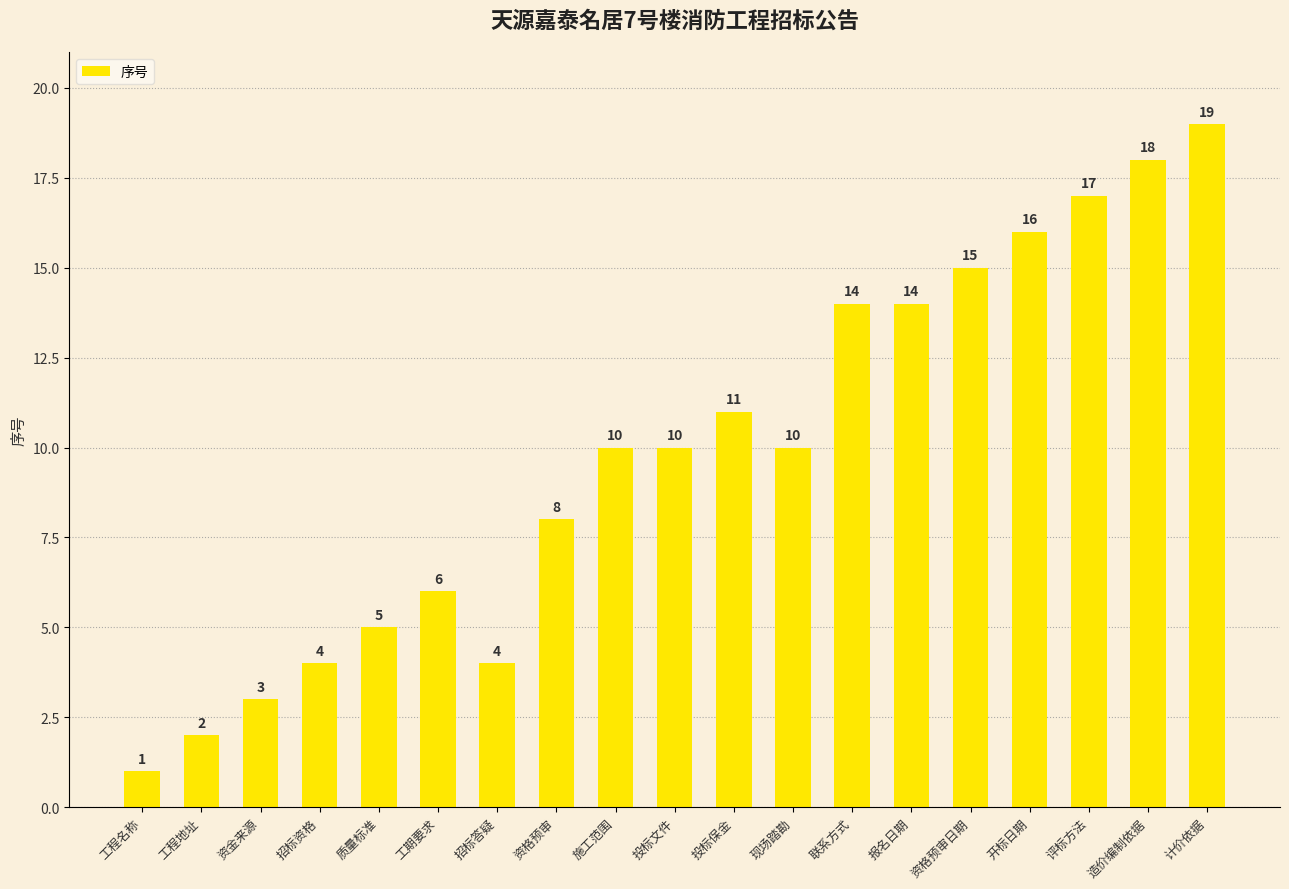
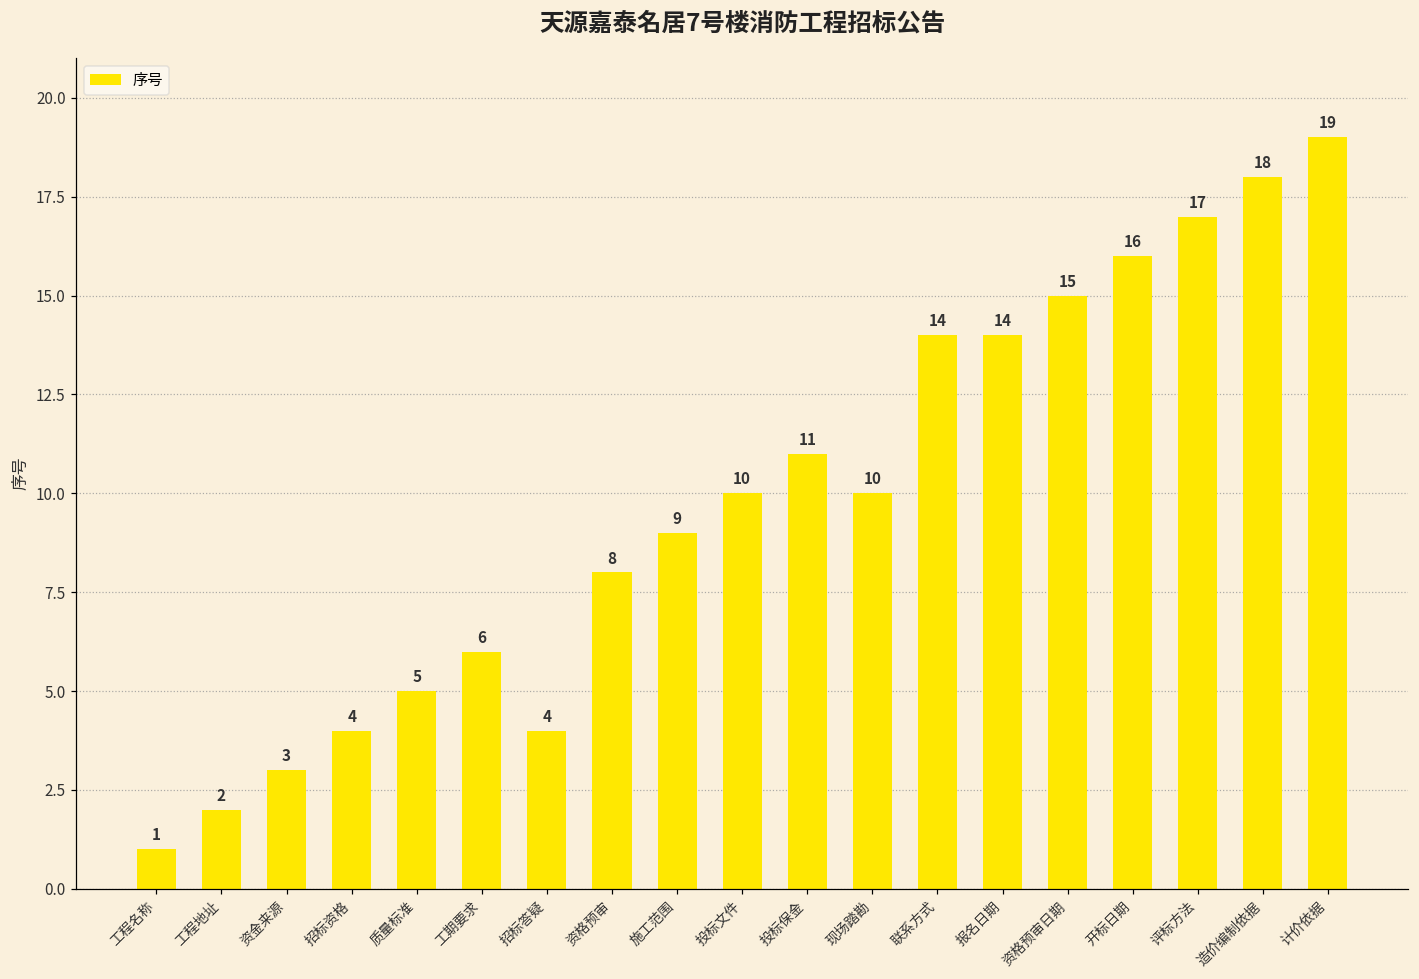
施工范围: 10 -> 9
